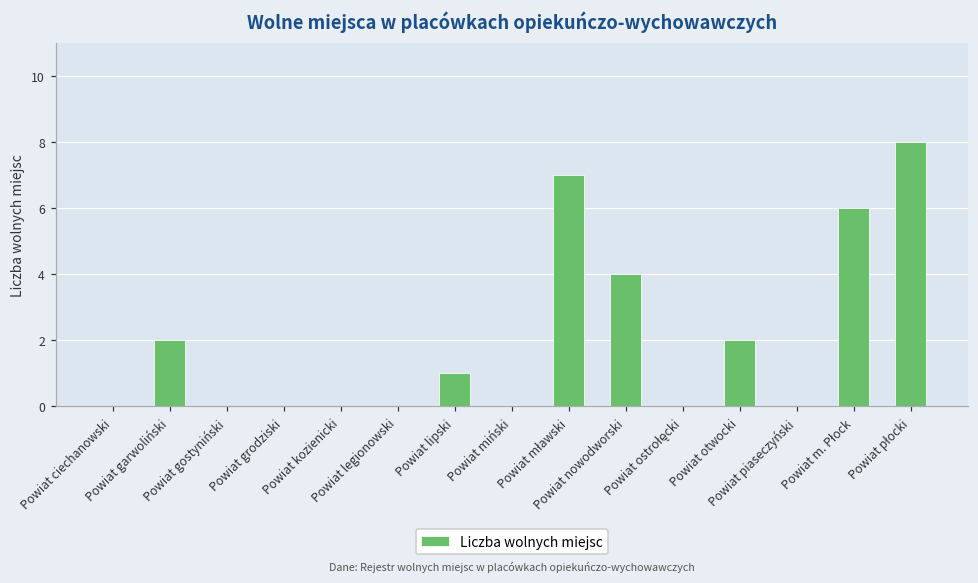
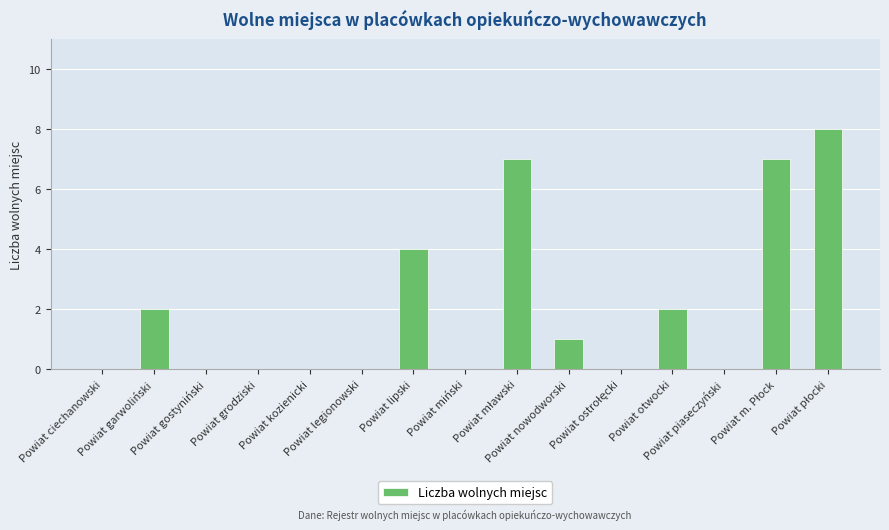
Powiat lipski: 1 -> 4
Powiat nowodworski: 4 -> 1
Powiat m. Płock: 6 -> 7
